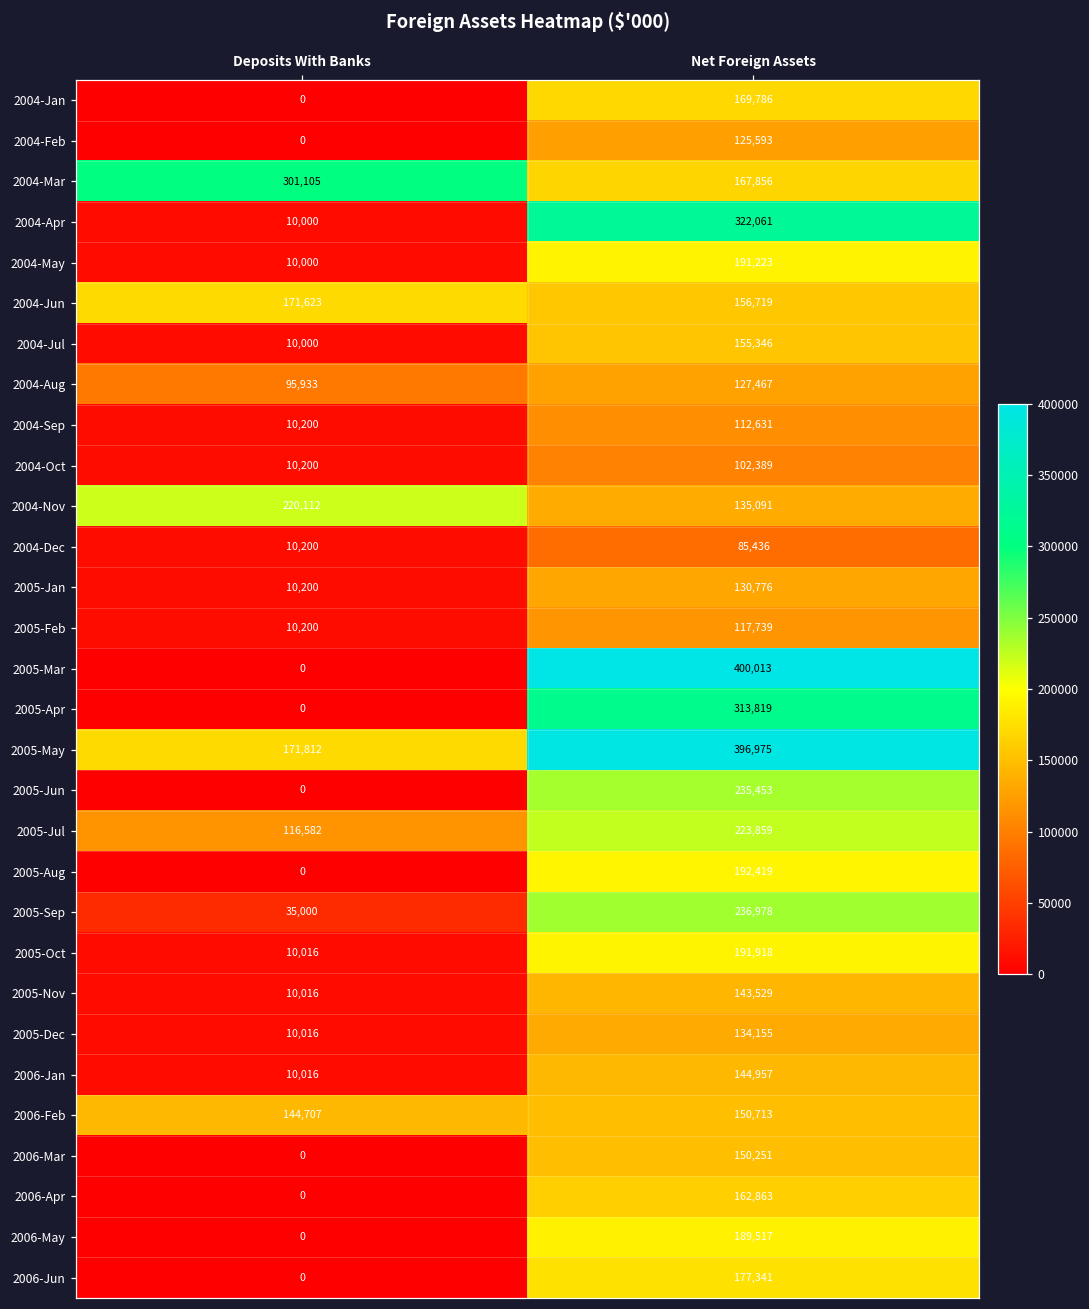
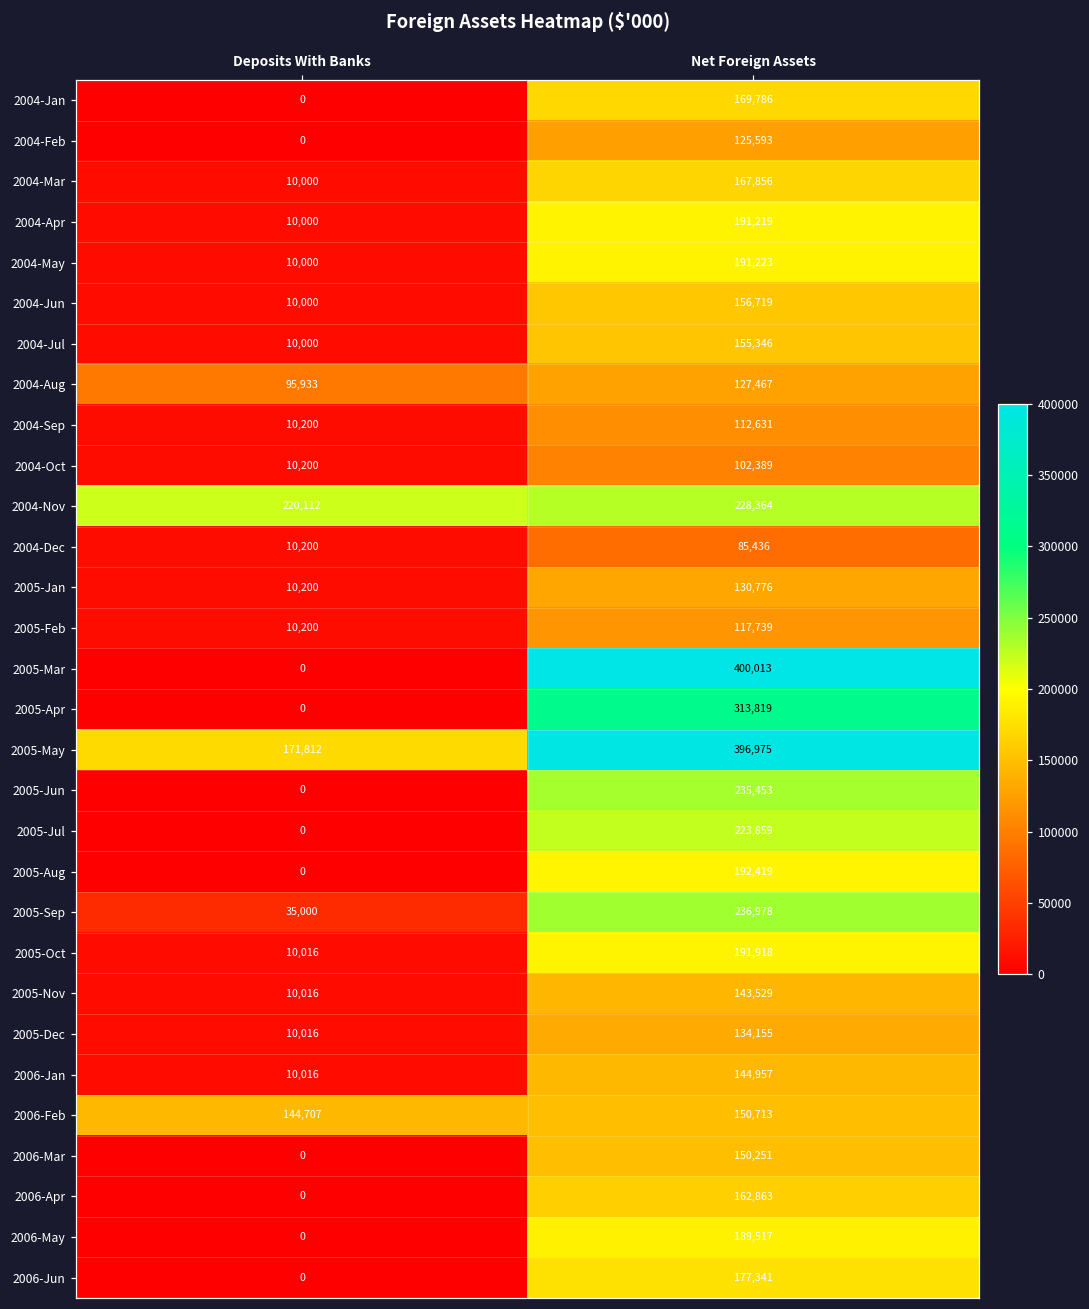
2004-Mar, Deposits With Banks: 301,105 -> 10,000
2004-Apr, Net Foreign Assets: 322,061 -> 191,219
2004-Jun, Deposits With Banks: 171,623 -> 10,000
2004-Nov, Net Foreign Assets: 135,091 -> 228,364
2005-Jul, Deposits With Banks: 116,582 -> 0
